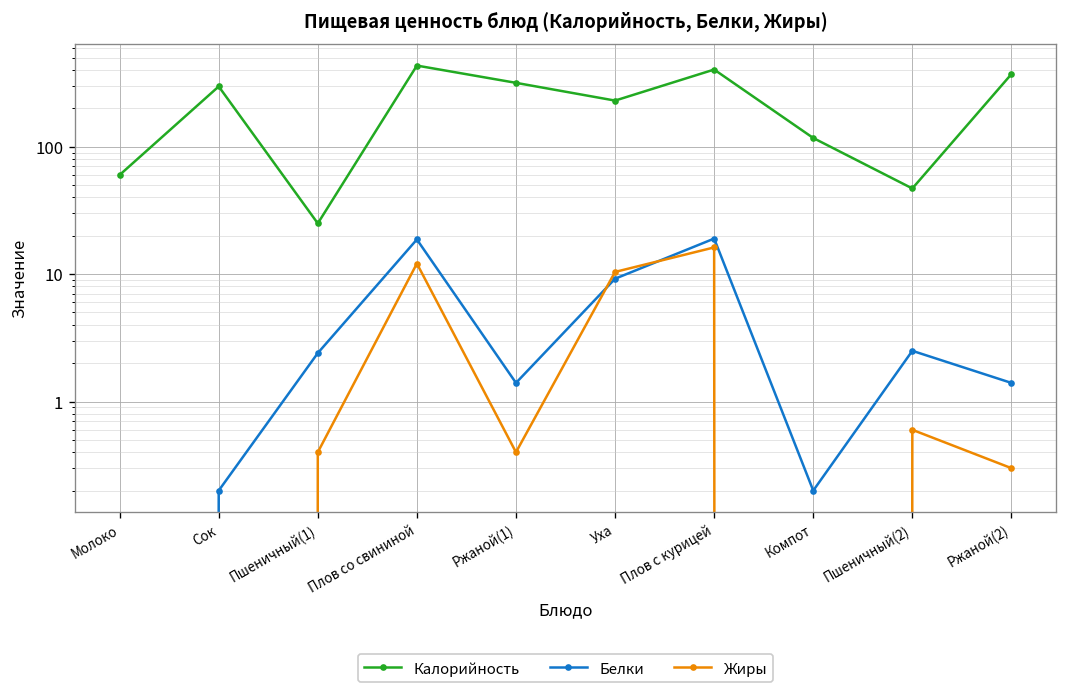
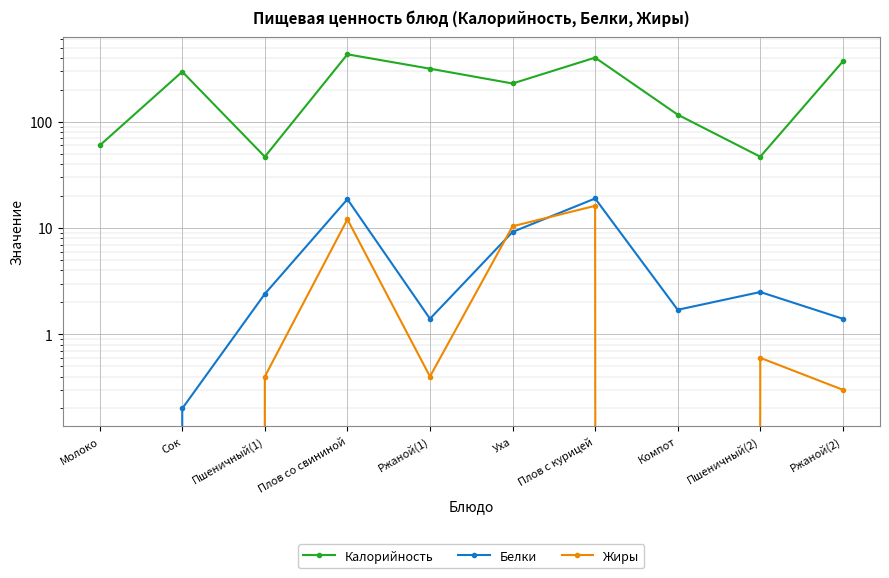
Калорийность, Пшеничный(1): 25 -> 50
Белки, Компот: 0.2 -> 1.7
